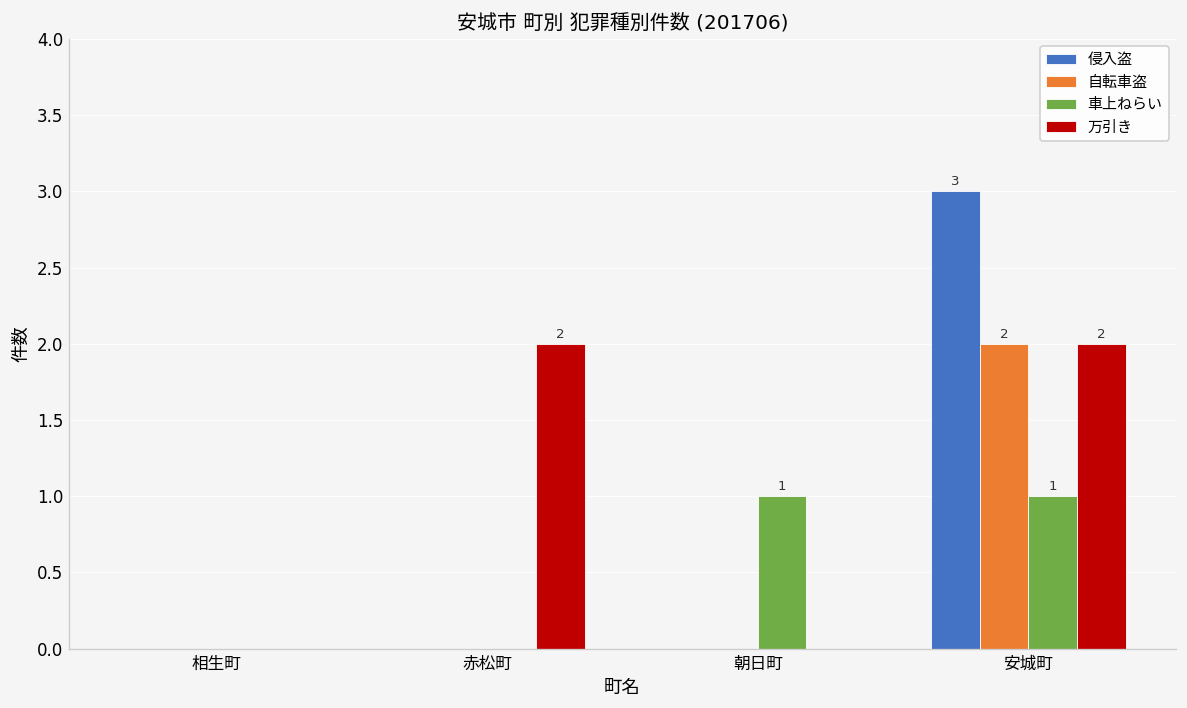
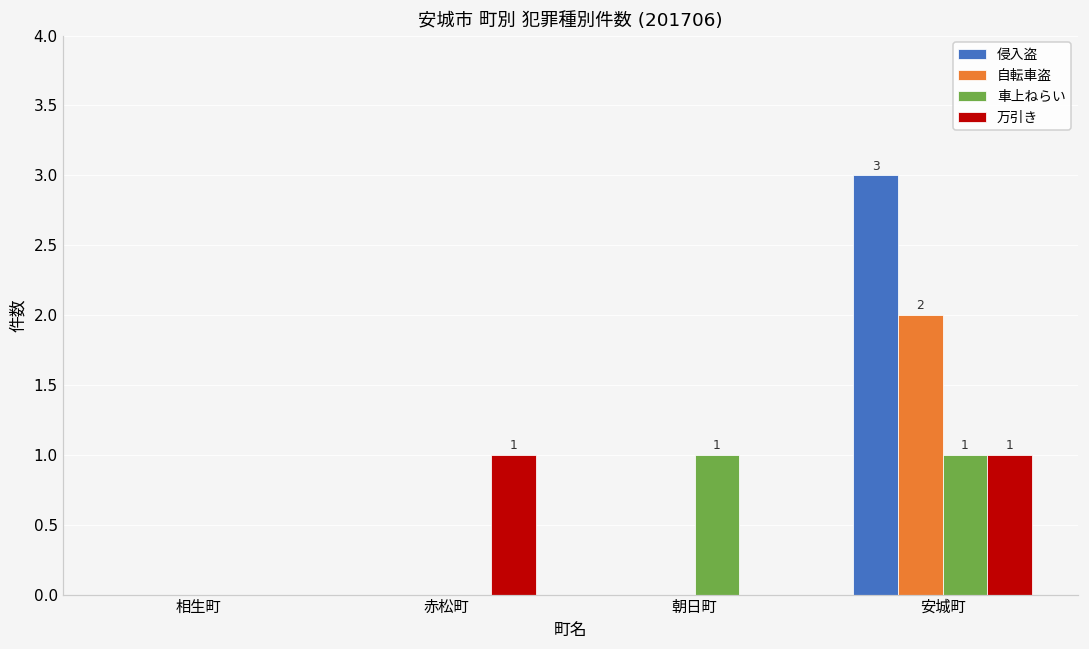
万引き, 赤松町: 2 -> 1
万引き, 安城町: 2 -> 1
